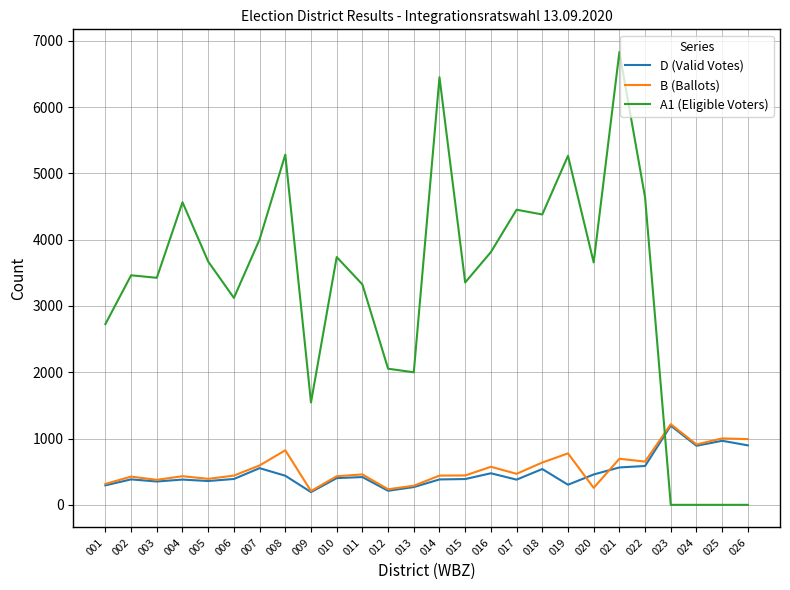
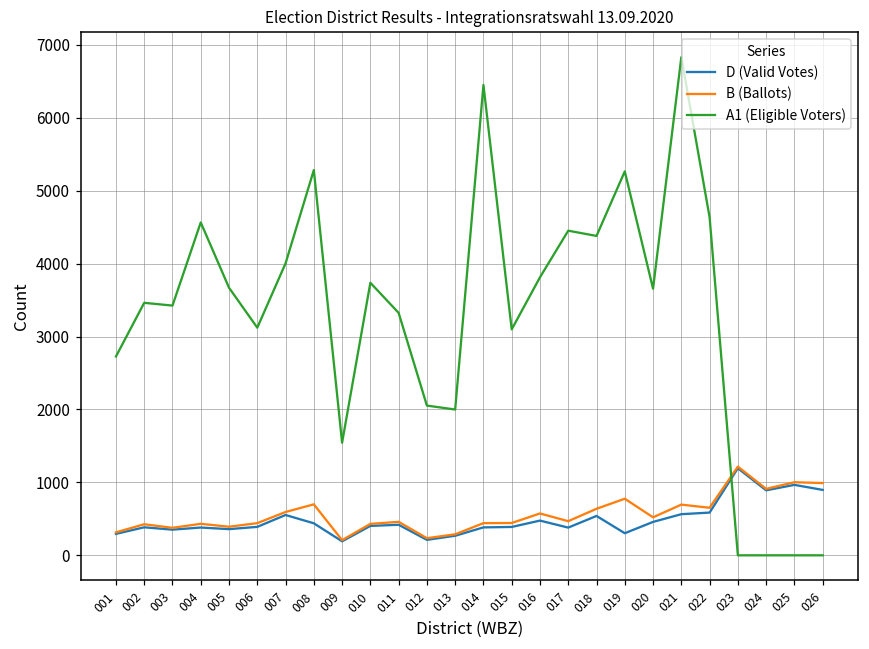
B (Ballots), 008: 800 -> 700
A1 (Eligible Voters), 015: 3400 -> 3100
B (Ballots), 020: 300 -> 500
